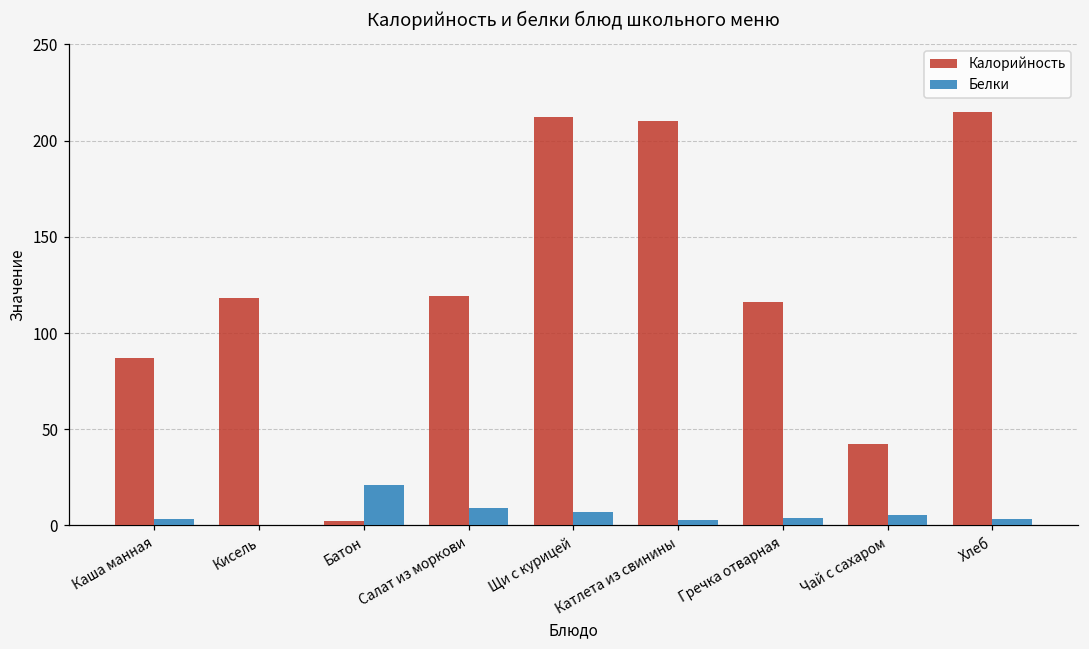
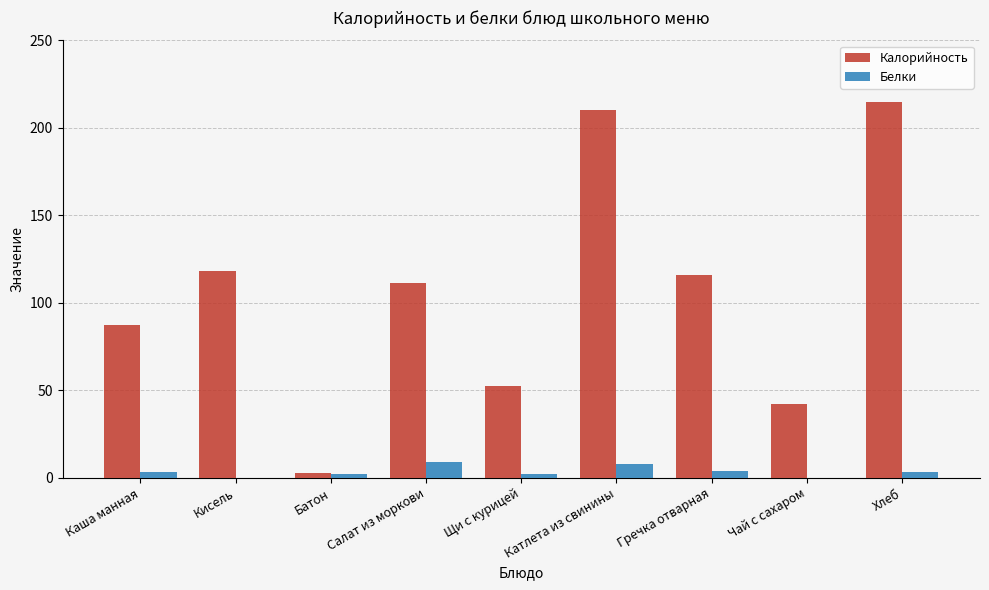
Белки, Батон: 21 -> 2
Калорийность, Салат из моркови: 119 -> 111
Калорийность, Щи с курицей: 212 -> 52
Белки, Щи с курицей: 7 -> 2
Белки, Катлета из свинины: 3 -> 8
Белки, Чай с сахаром: 5 -> 0
